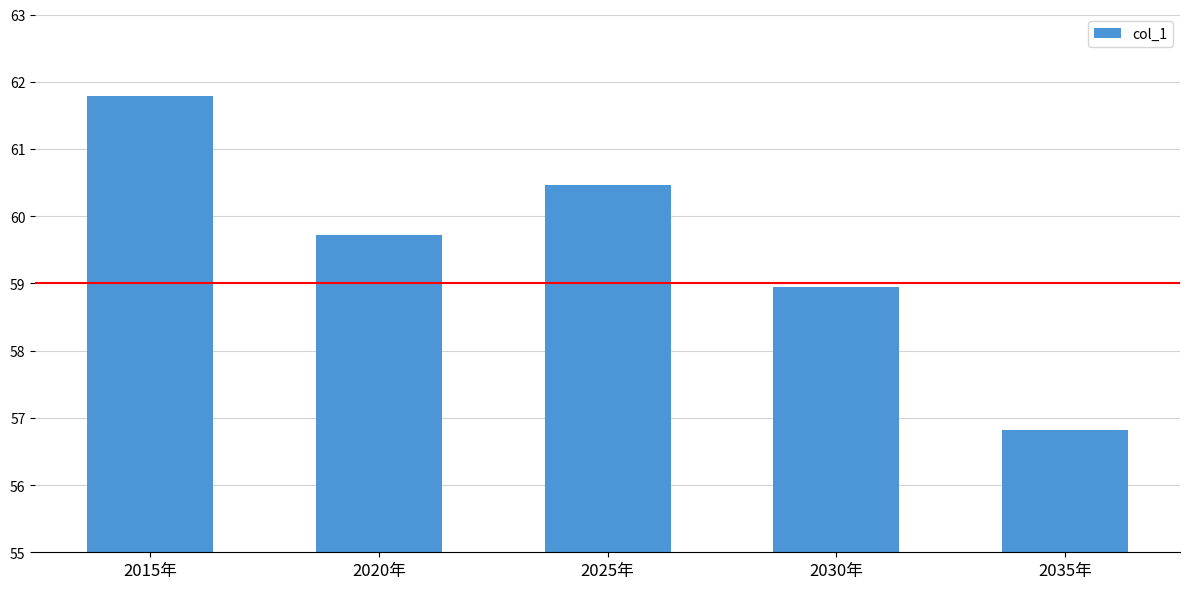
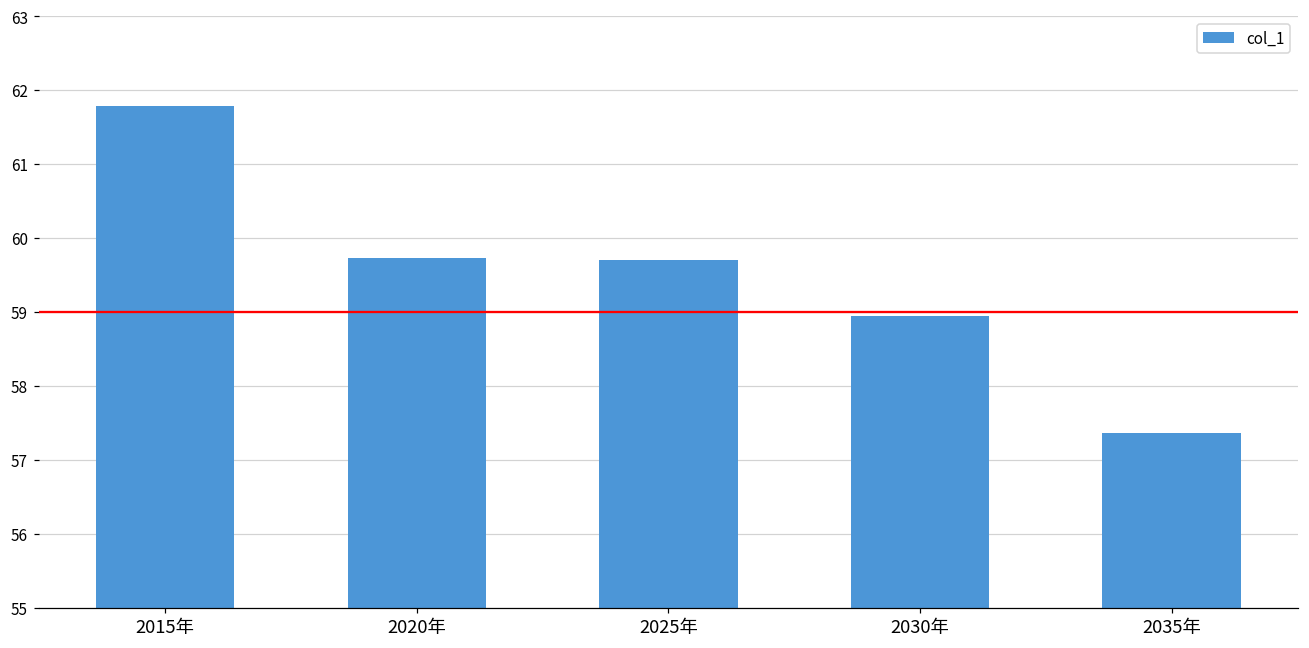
2025年: 60.5 -> 59.7
2035年: 56.8 -> 57.4
